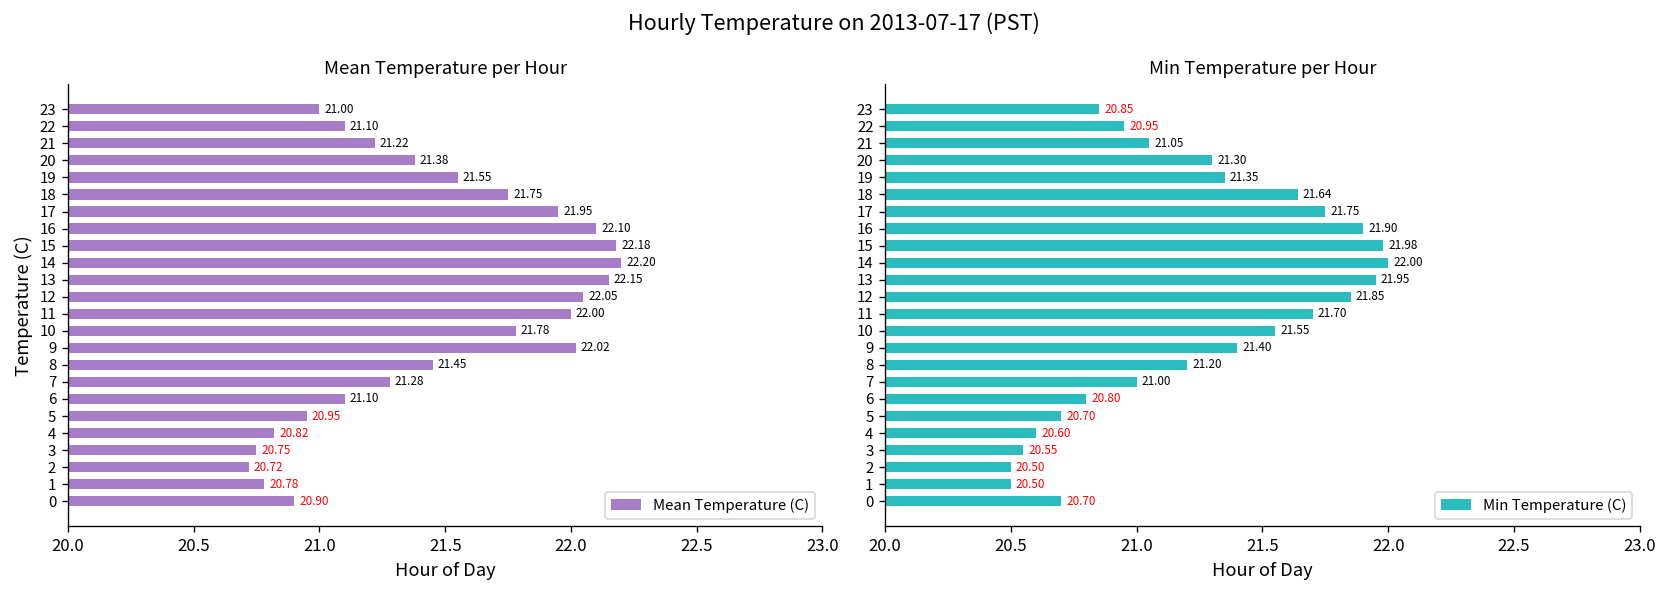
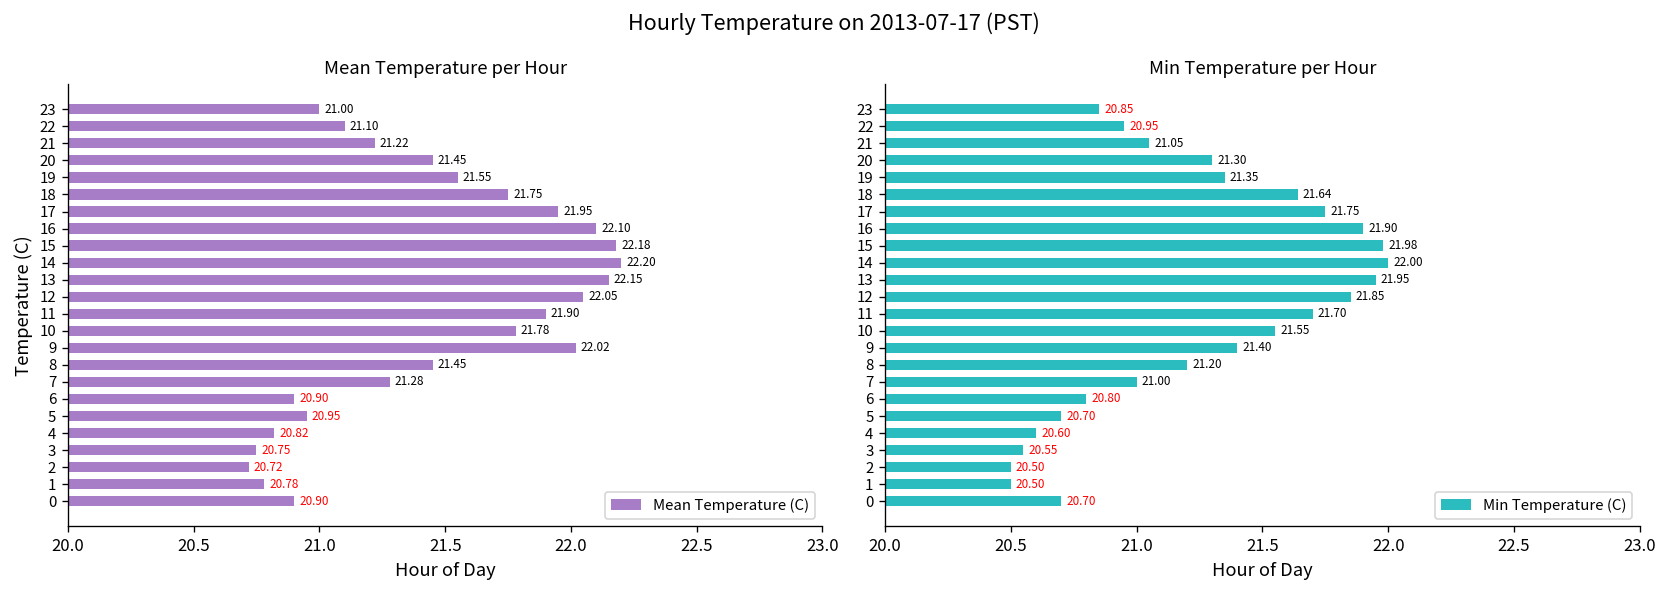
Mean Temperature per Hour, 20: 21.38 -> 21.45
Mean Temperature per Hour, 11: 22.00 -> 21.90
Mean Temperature per Hour, 6: 21.10 -> 20.90
